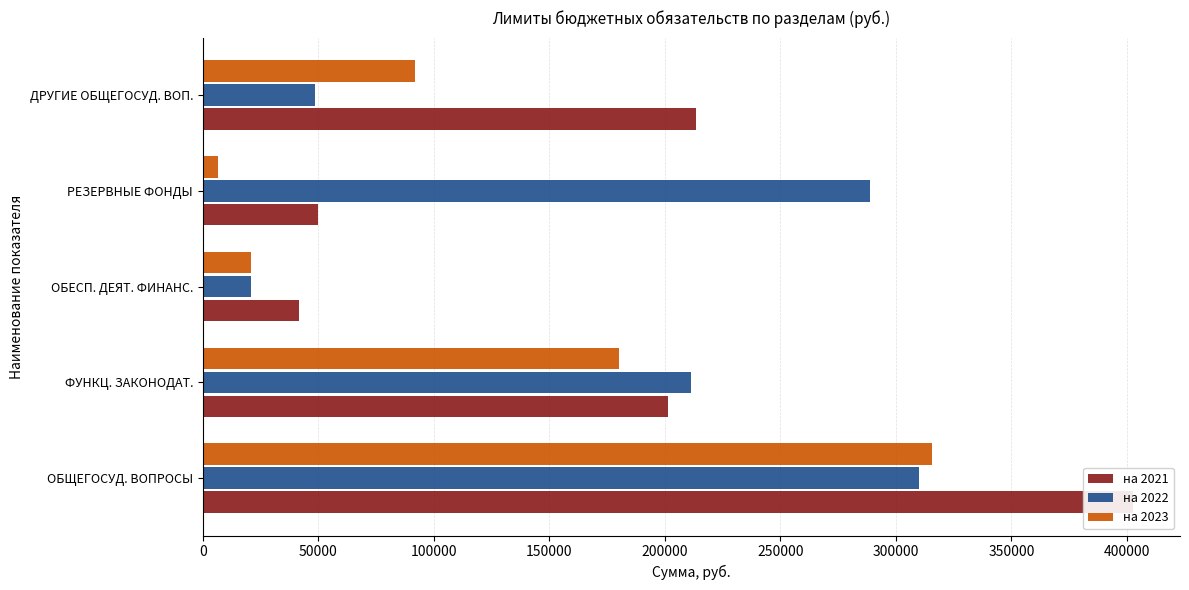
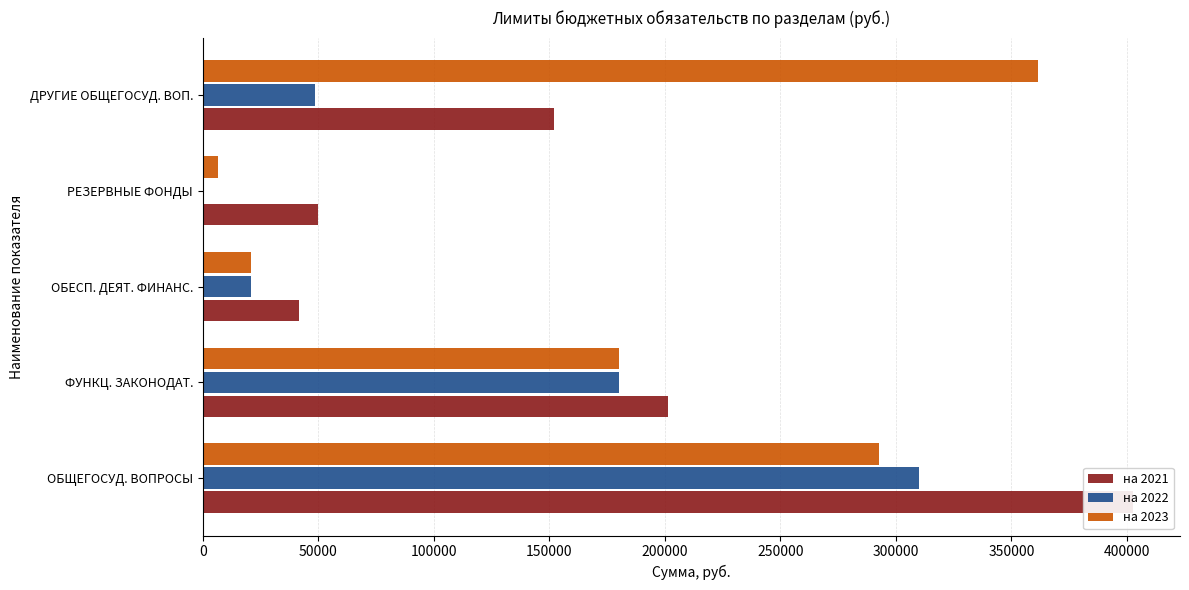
на 2023, ДРУГИЕ ОБЩЕГОСУД. ВОП.: 92000 -> 362000
на 2021, ДРУГИЕ ОБЩЕГОСУД. ВОП.: 213000 -> 152000
на 2022, РЕЗЕРВНЫЕ ФОНДЫ: 289000 -> 0
на 2022, ФУНКЦ. ЗАКОНОДАТ.: 211000 -> 180000
на 2023, ОБЩЕГОСУД. ВОПРОСЫ: 316000 -> 293000
